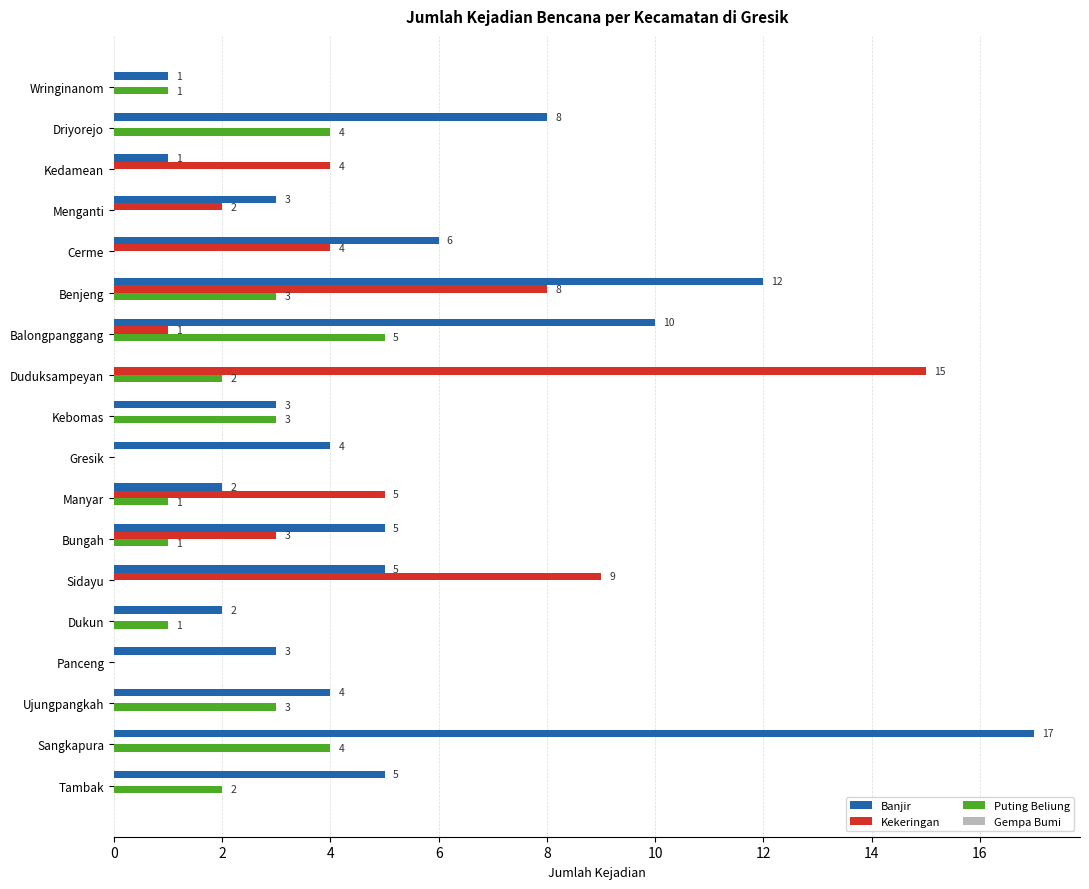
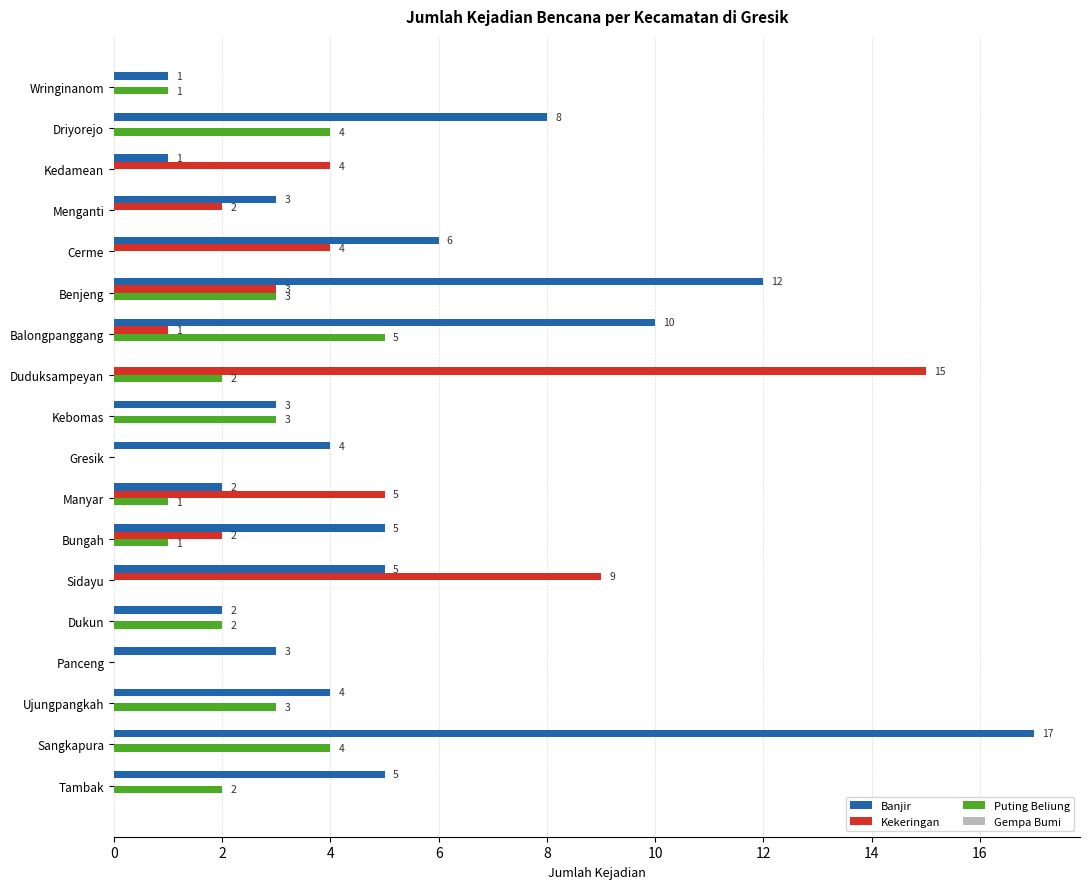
Kekeringan, Benjeng: 8 -> 3
Kekeringan, Bungah: 3 -> 2
Puting Beliung, Dukun: 1 -> 2
